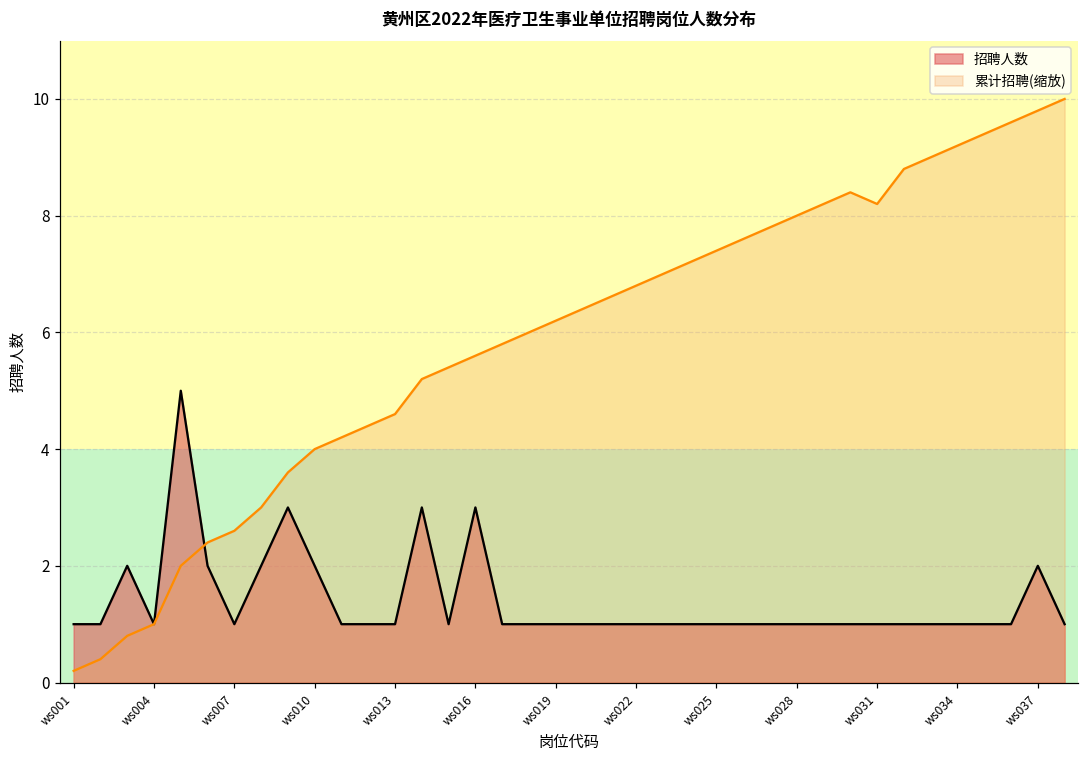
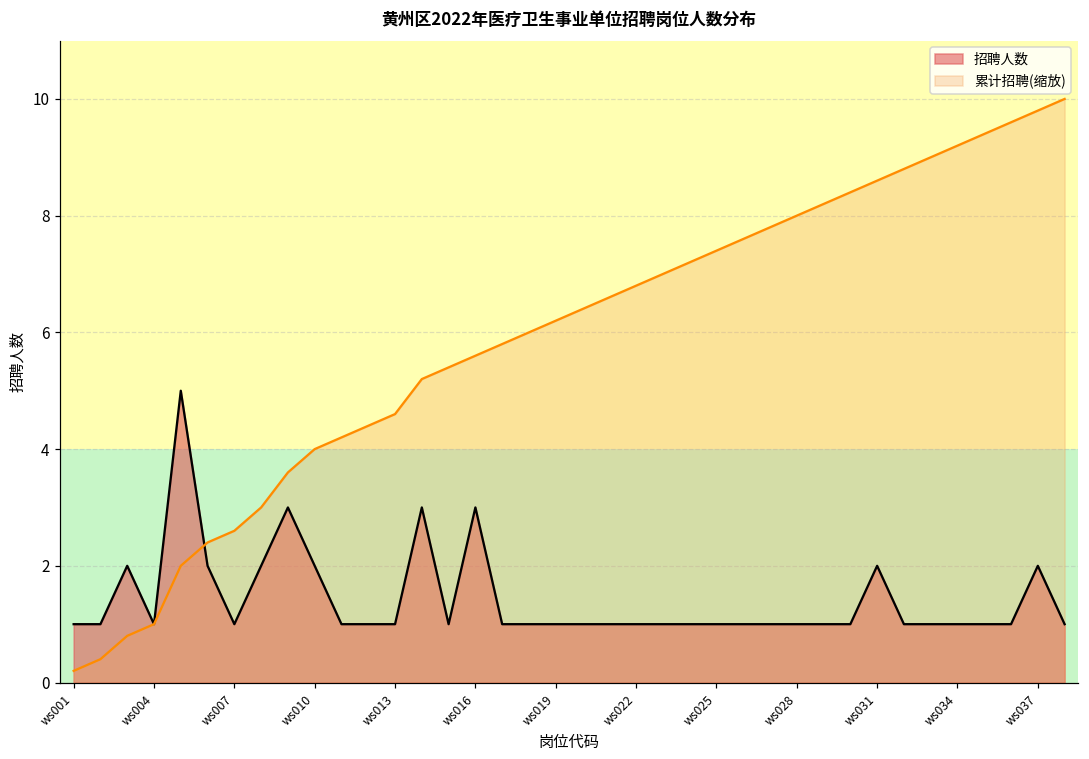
招聘人数, ws031: 1 -> 2
累计招聘(缩放), ws031: 8.2 -> 8.6
